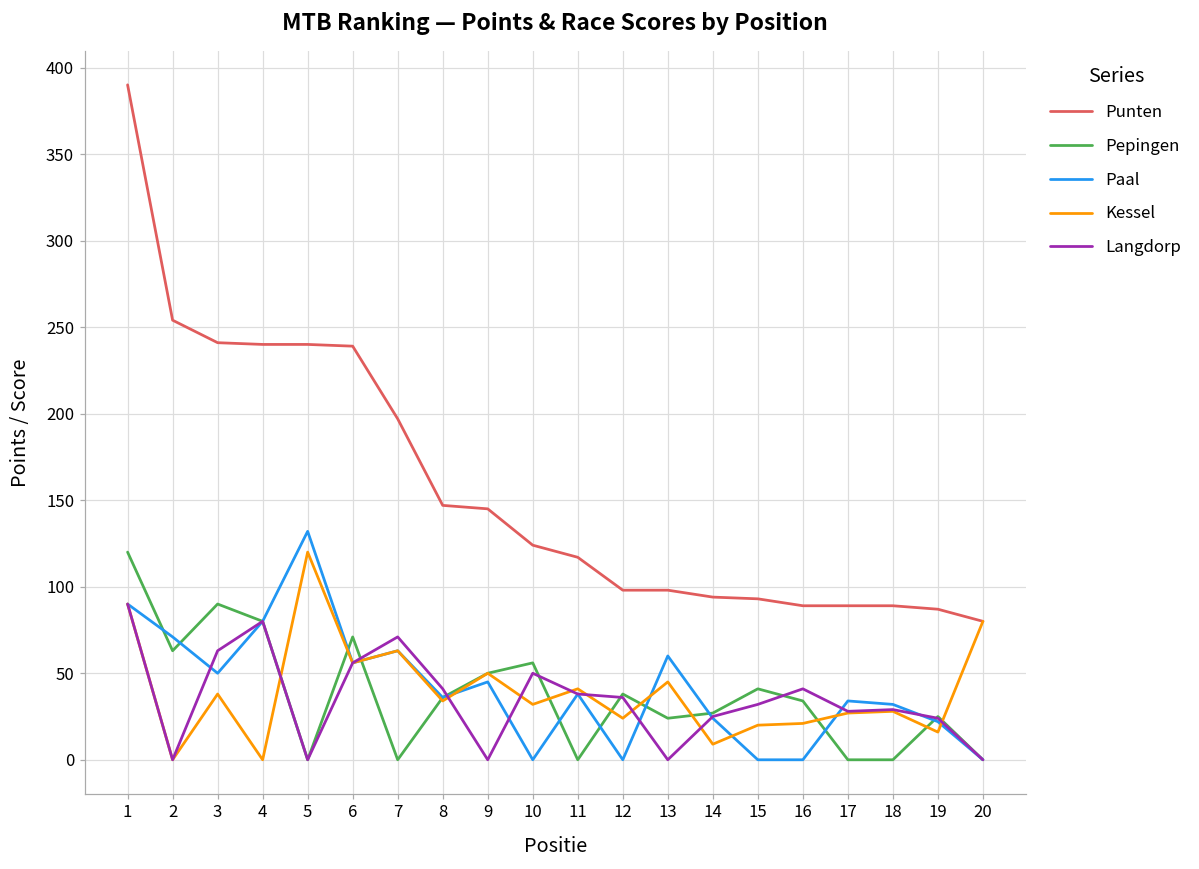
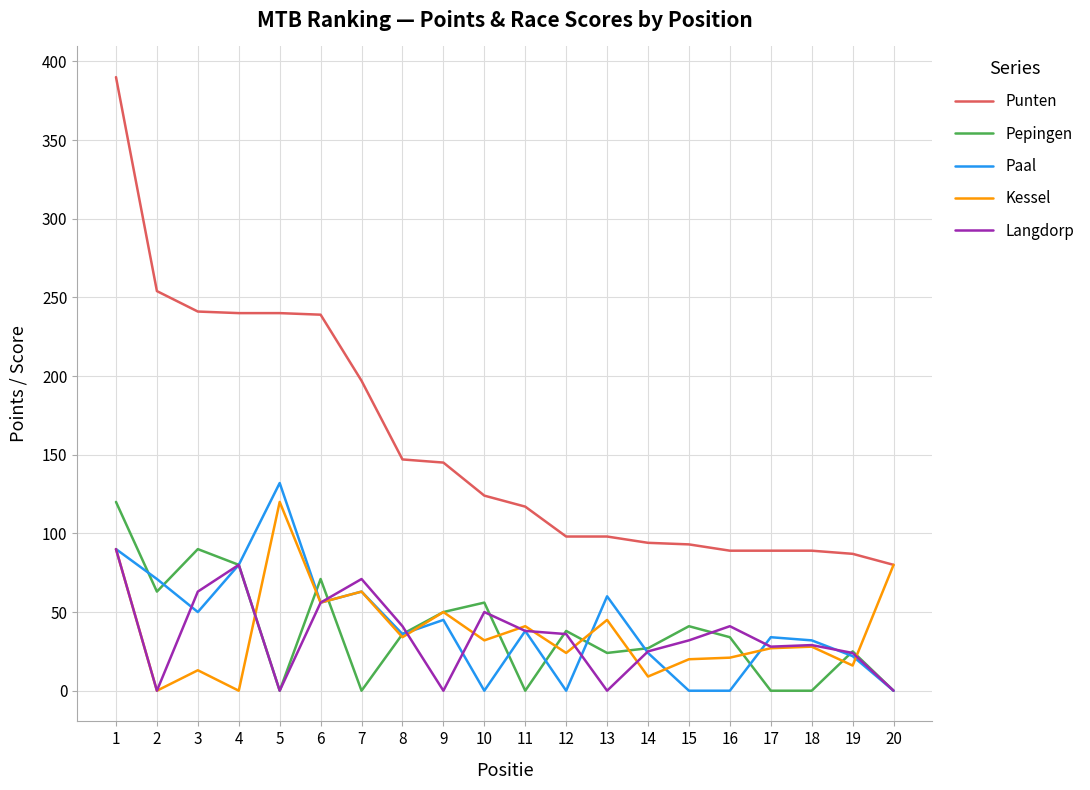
Kessel, 3: 38 -> 13
